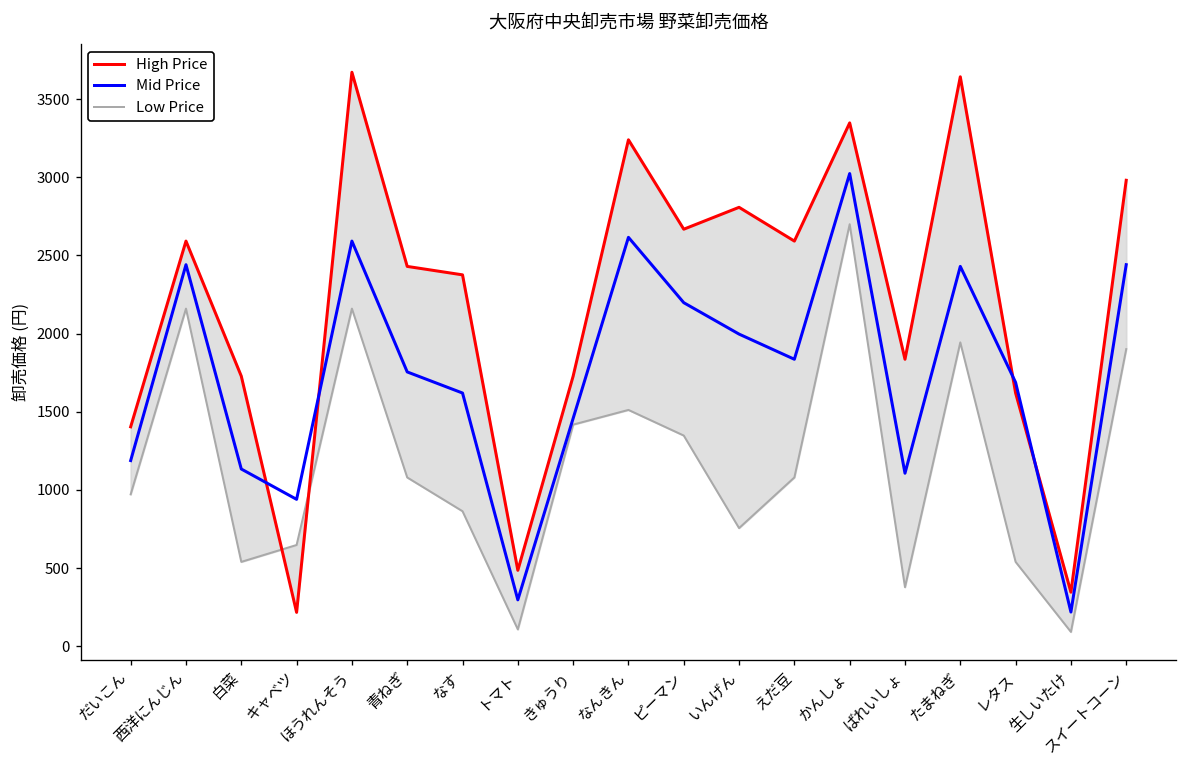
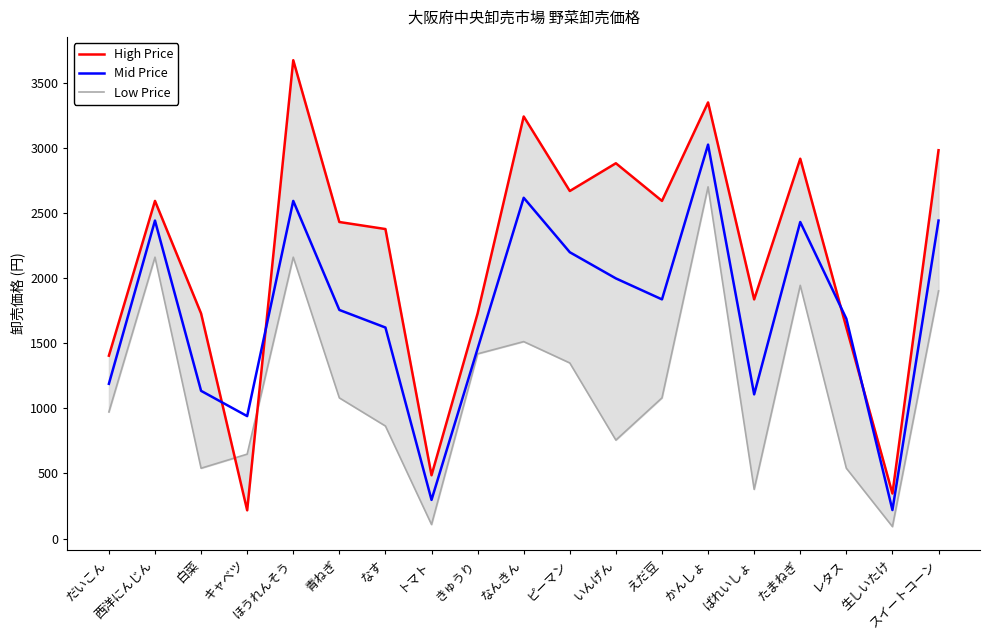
High Price, いんげん: 2810 -> 2880
High Price, たまねぎ: 3640 -> 2920
